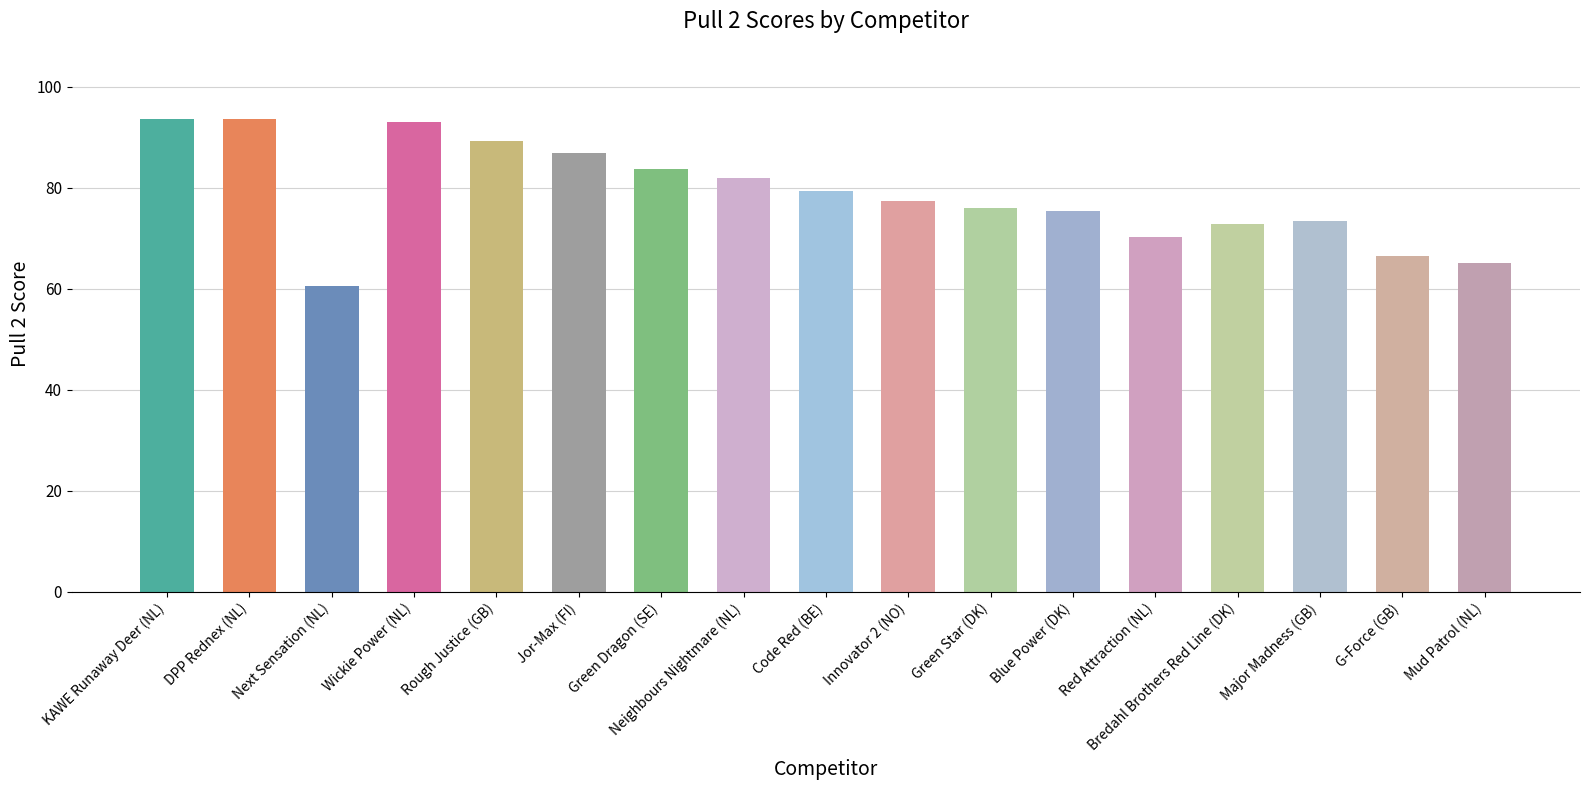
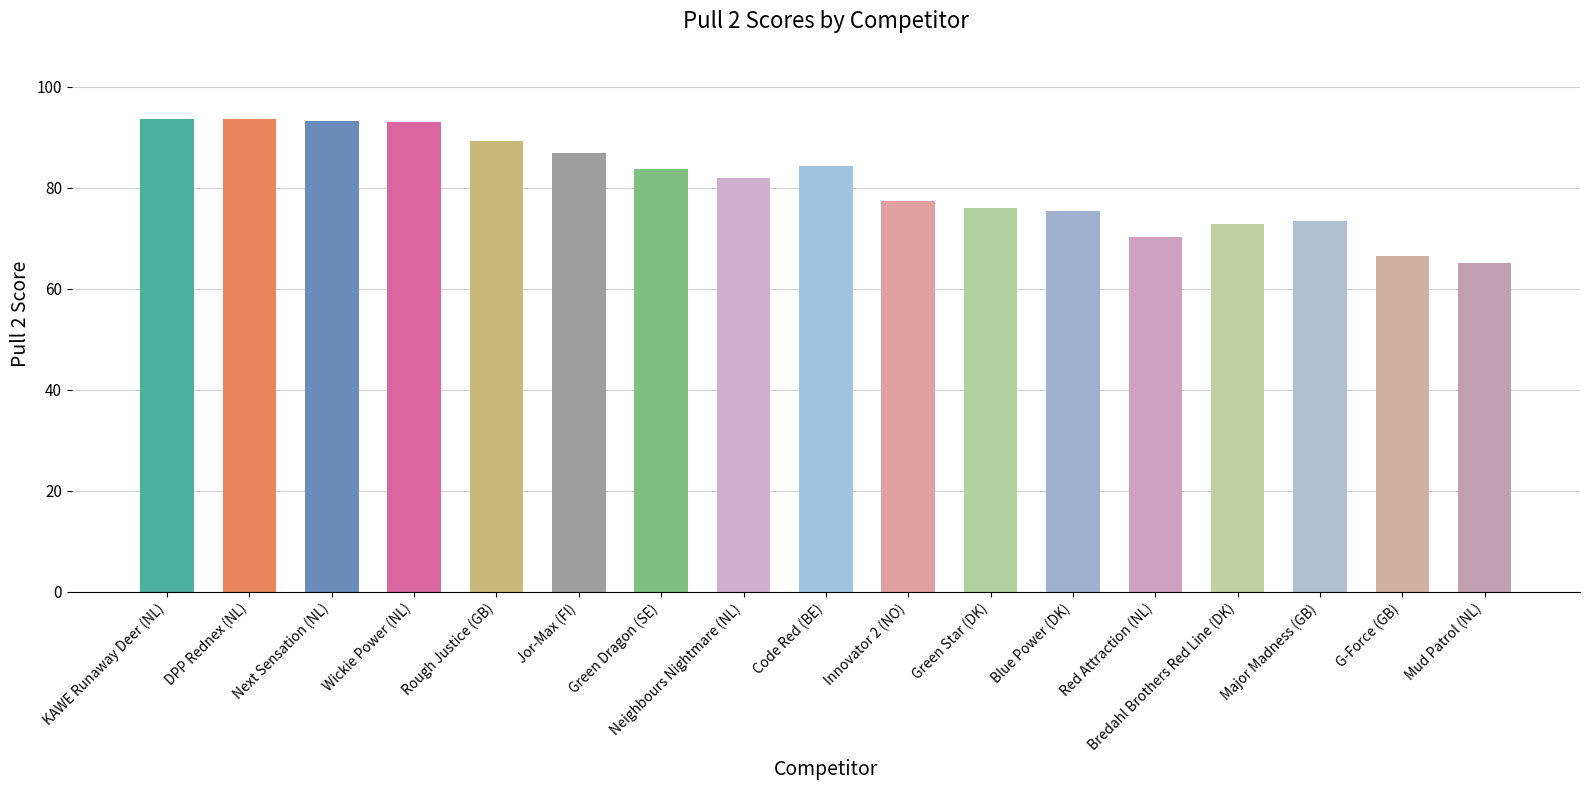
Next Sensation (NL): 61 -> 93
Code Red (BE): 79 -> 84
